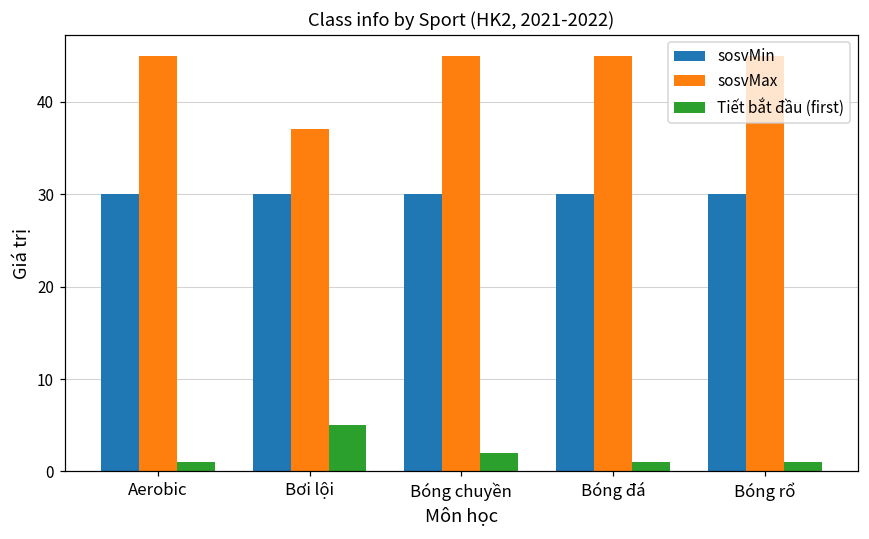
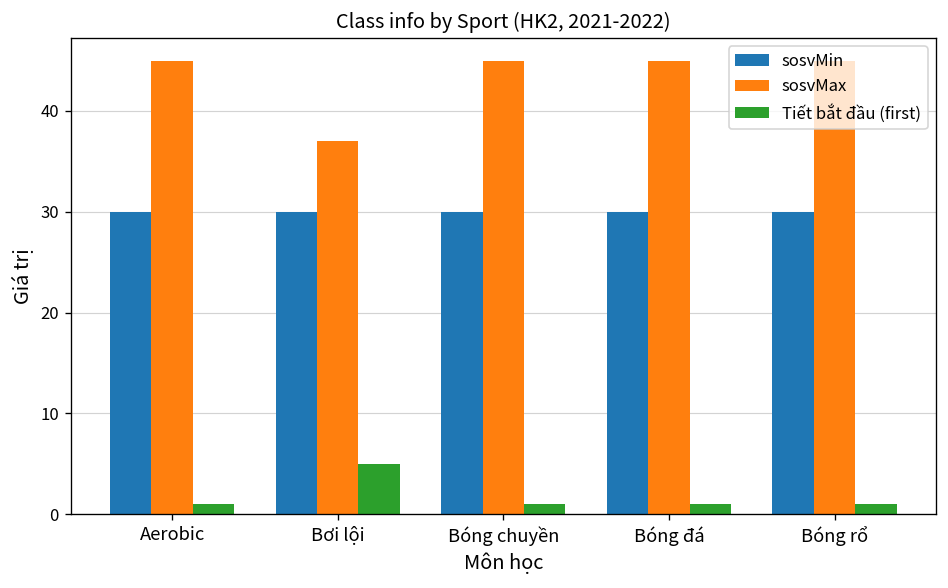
Tiết bắt đầu (first), Bóng chuyền: 2 -> 1
